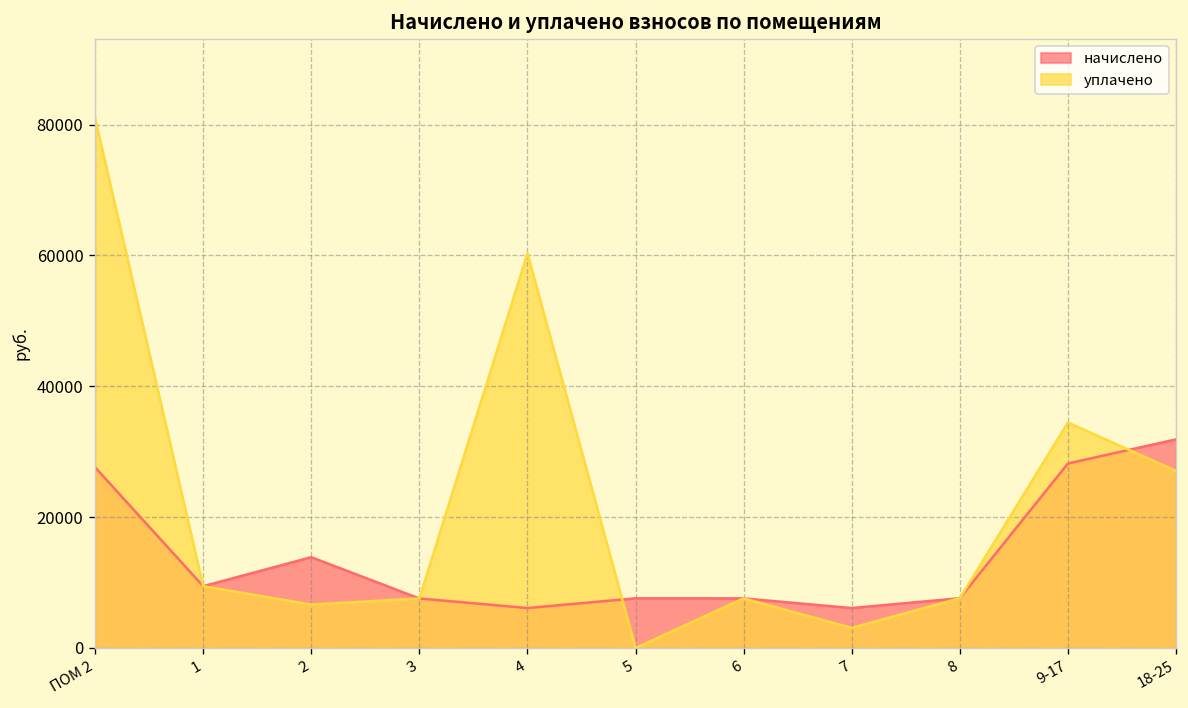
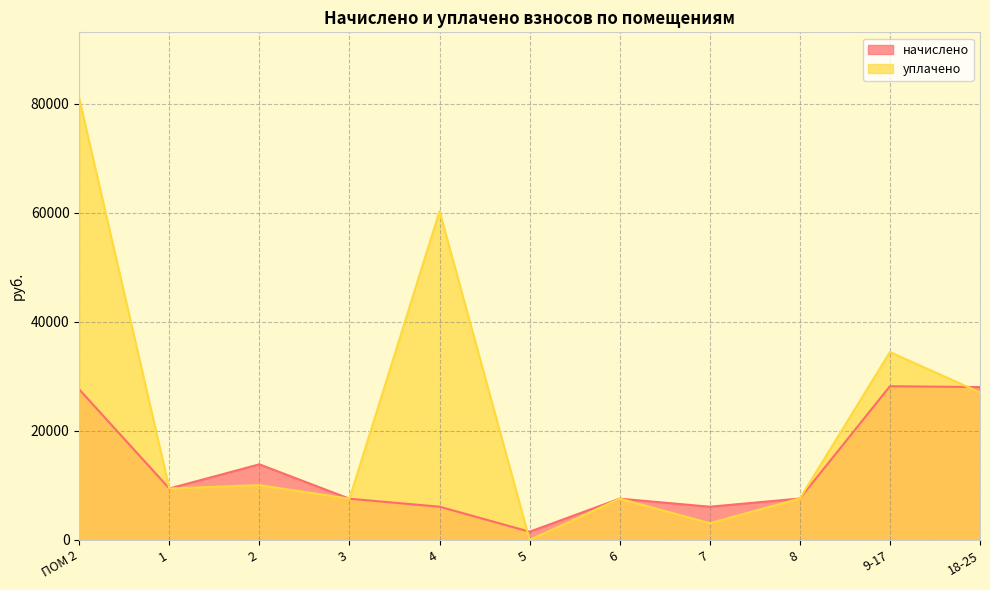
уплачено, 2: 7000 -> 10000
начислено, 5: 8000 -> 2000
начислено, 18-25: 32000 -> 28000
